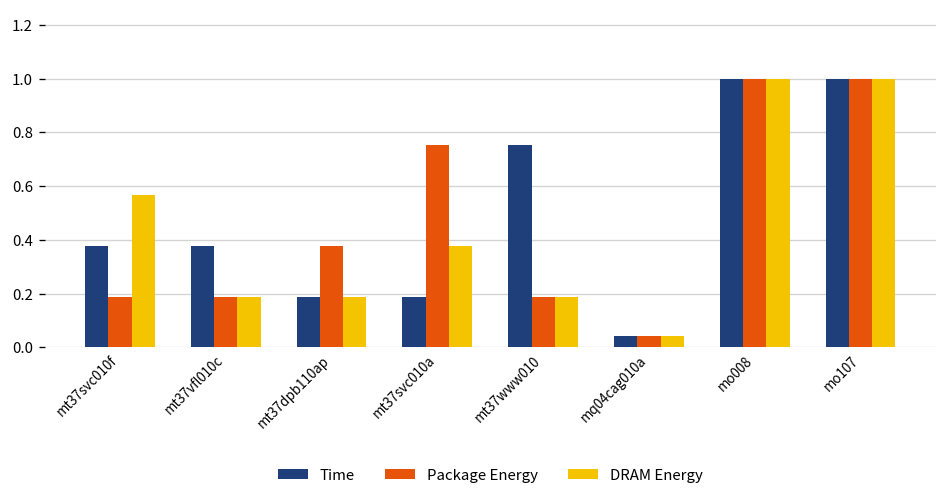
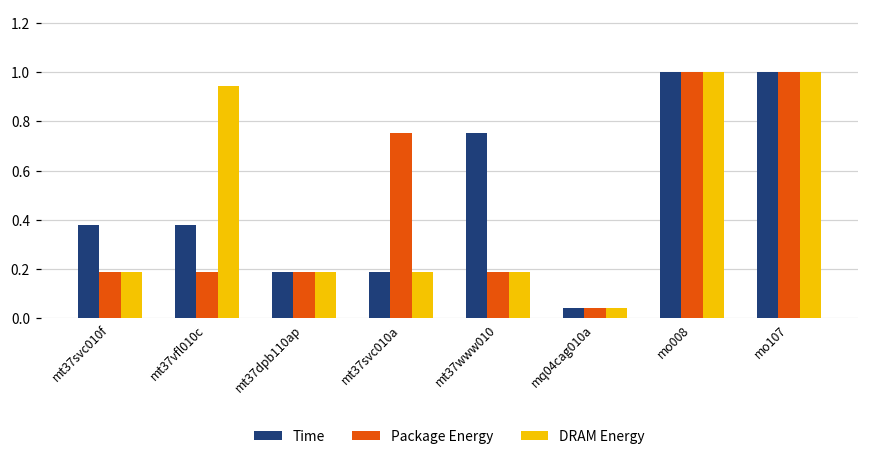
DRAM Energy, mt37svc010f: 0.57 -> 0.19
DRAM Energy, mt37vfl010c: 0.19 -> 0.94
Package Energy, mt37dpb110ap: 0.38 -> 0.19
DRAM Energy, mt37svc010a: 0.38 -> 0.19
